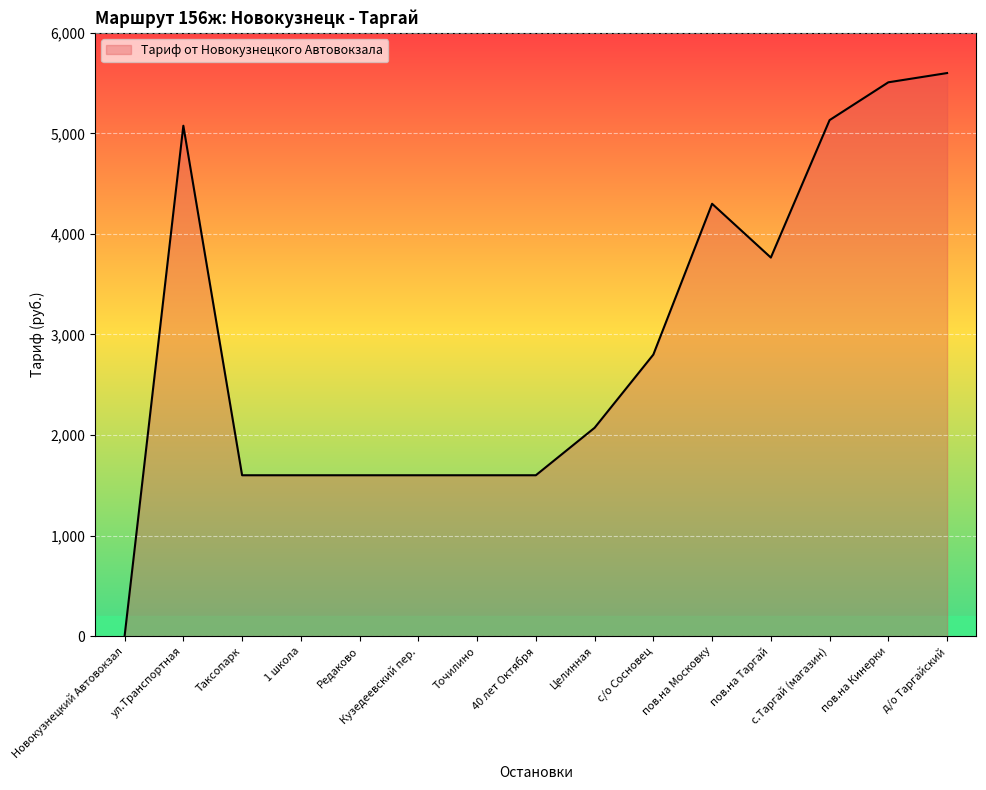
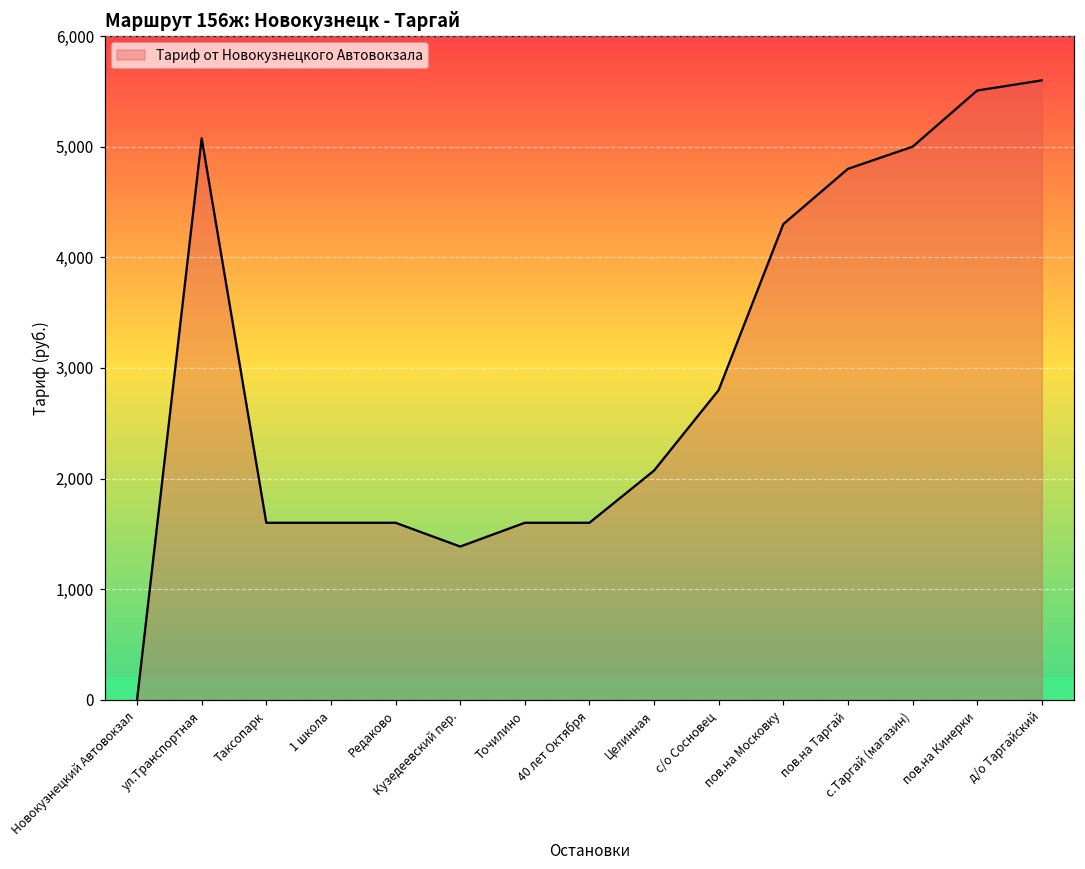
Кузедеевский пер.: 1,600 -> 1,390
пов.на Таргай: 3,770 -> 4,800
с.Таргай (магазин): 5,130 -> 5,000
